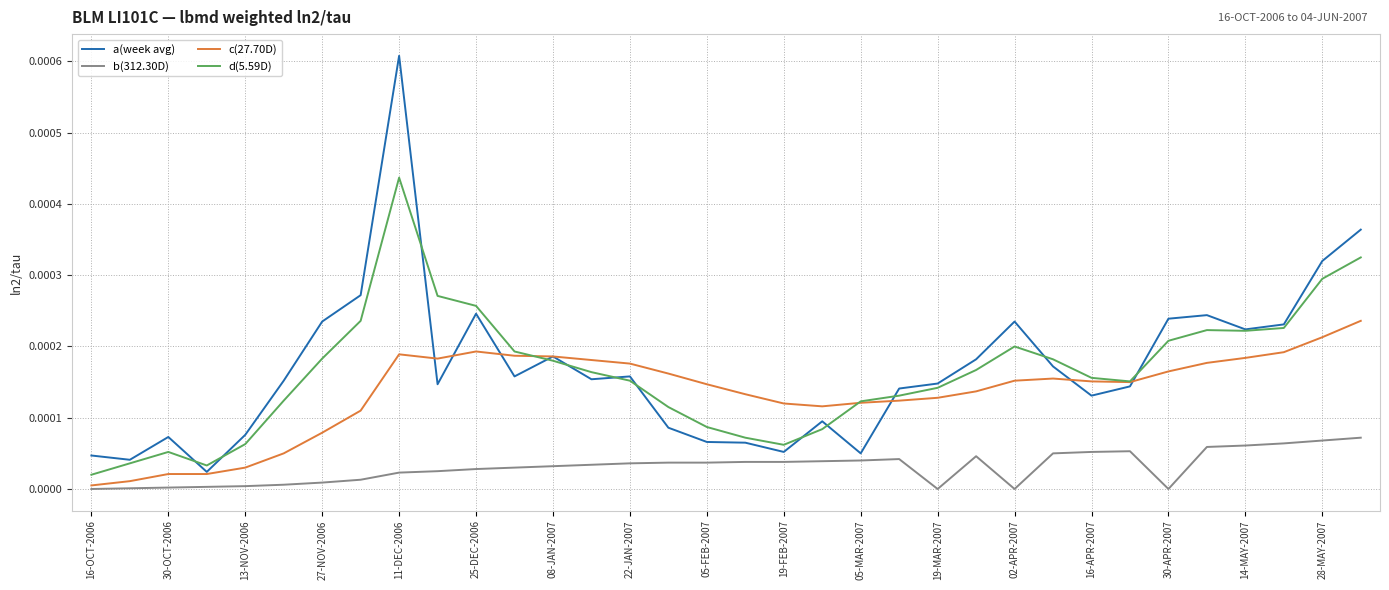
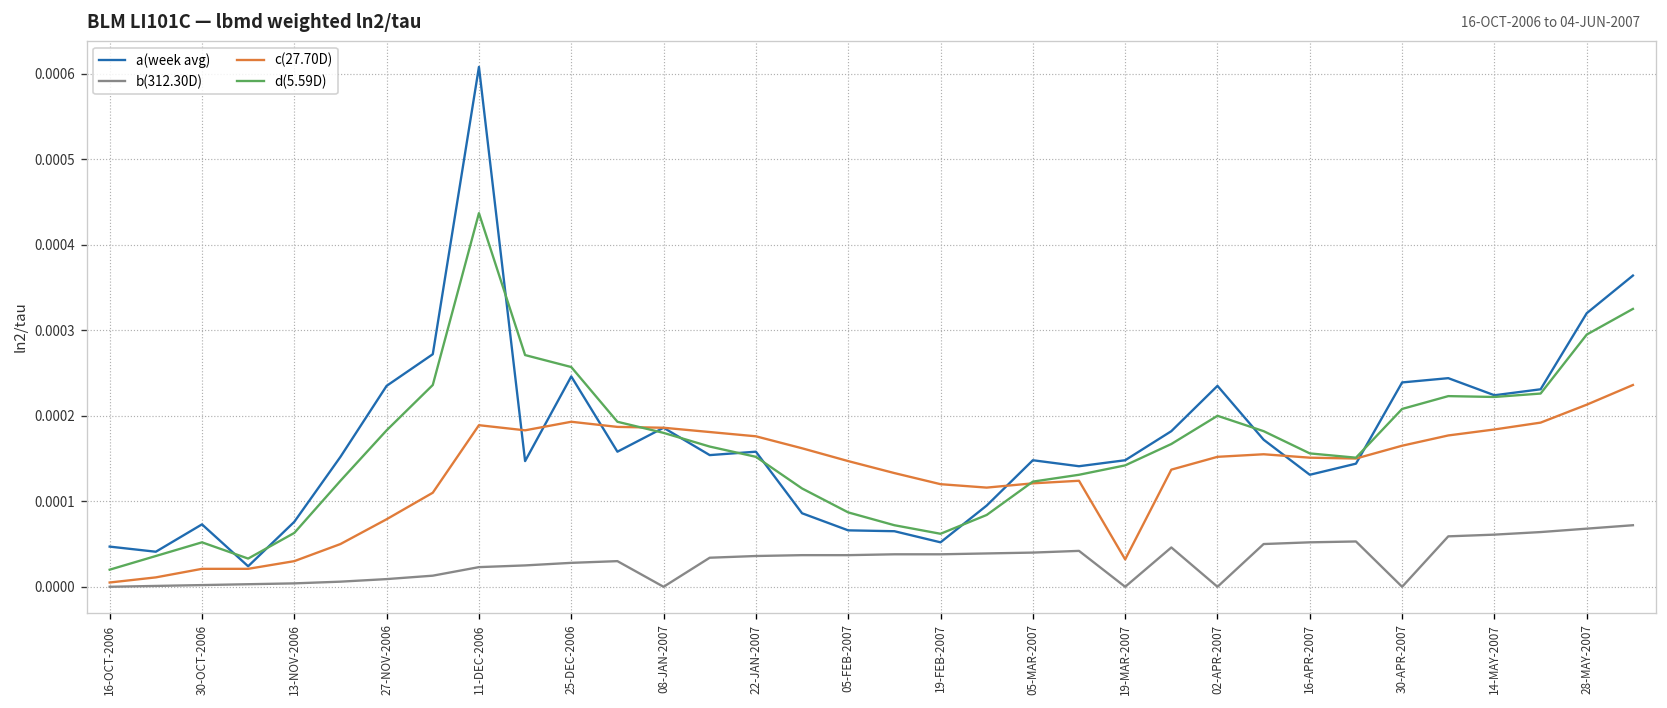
b(312.30D), 08-JAN-2007: 0.00003 -> 0.00000
a(week avg), 05-MAR-2007: 0.00005 -> 0.00015
c(27.70D), 19-MAR-2007: 0.00013 -> 0.00003
